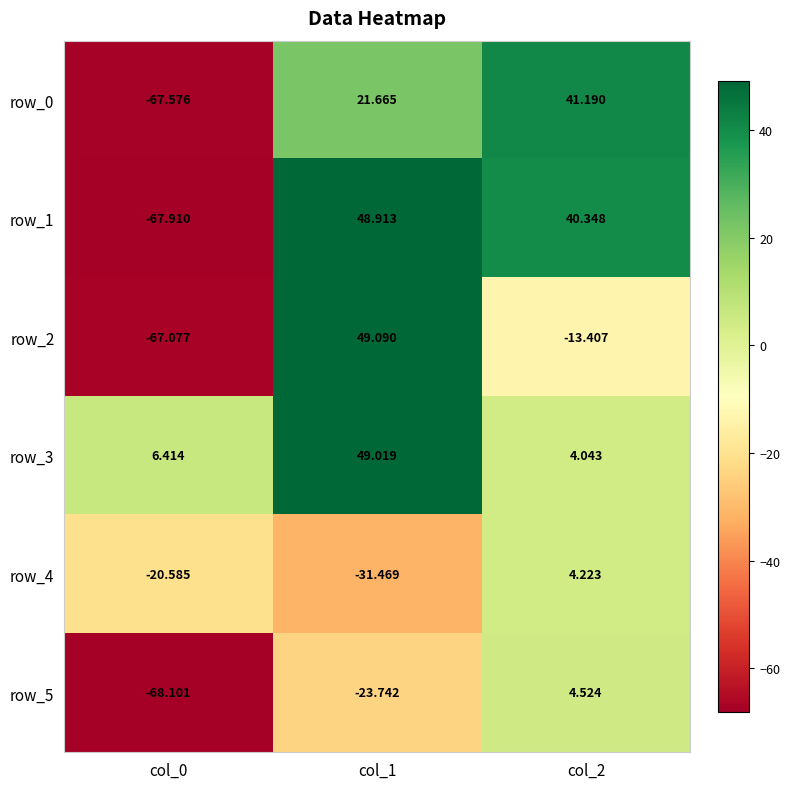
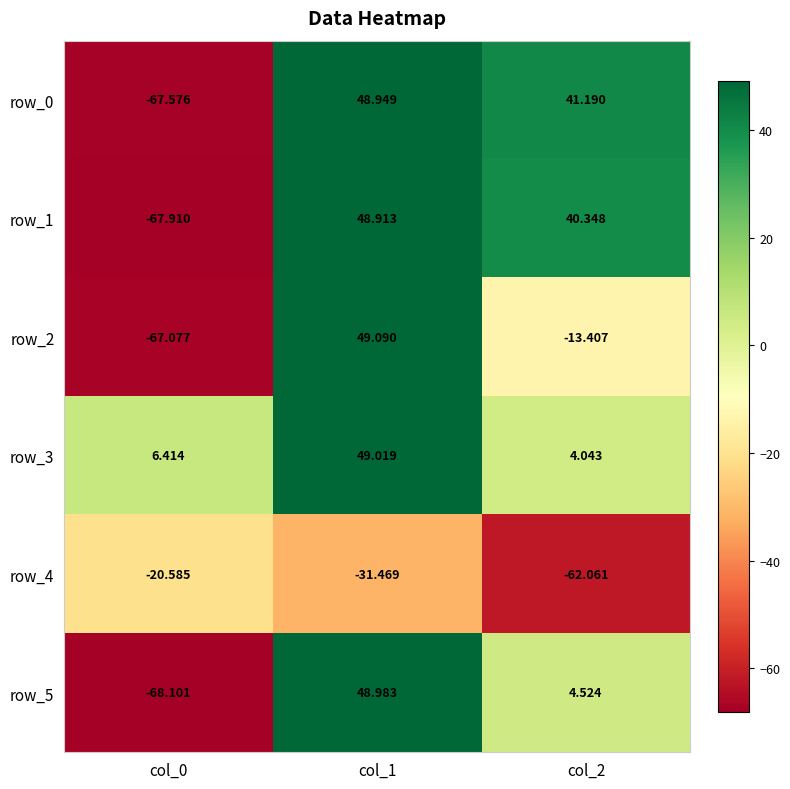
row_0, col_1: 21.665 -> 48.949
row_4, col_2: 4.223 -> -62.061
row_5, col_1: -23.742 -> 48.983
